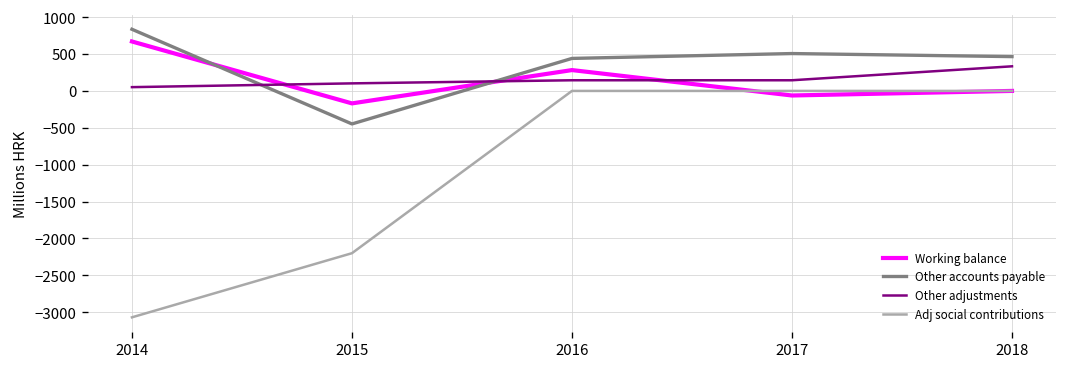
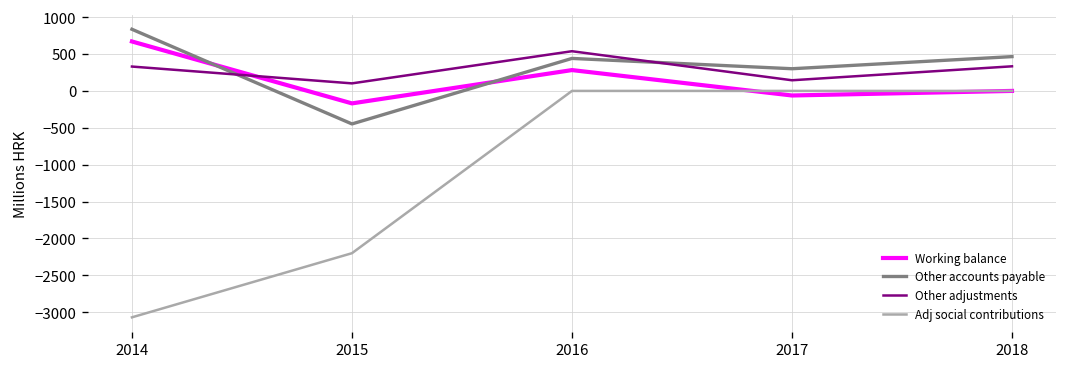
Other adjustments, 2014: 100 -> 300
Other adjustments, 2016: 100 -> 500
Other accounts payable, 2017: 500 -> 300
